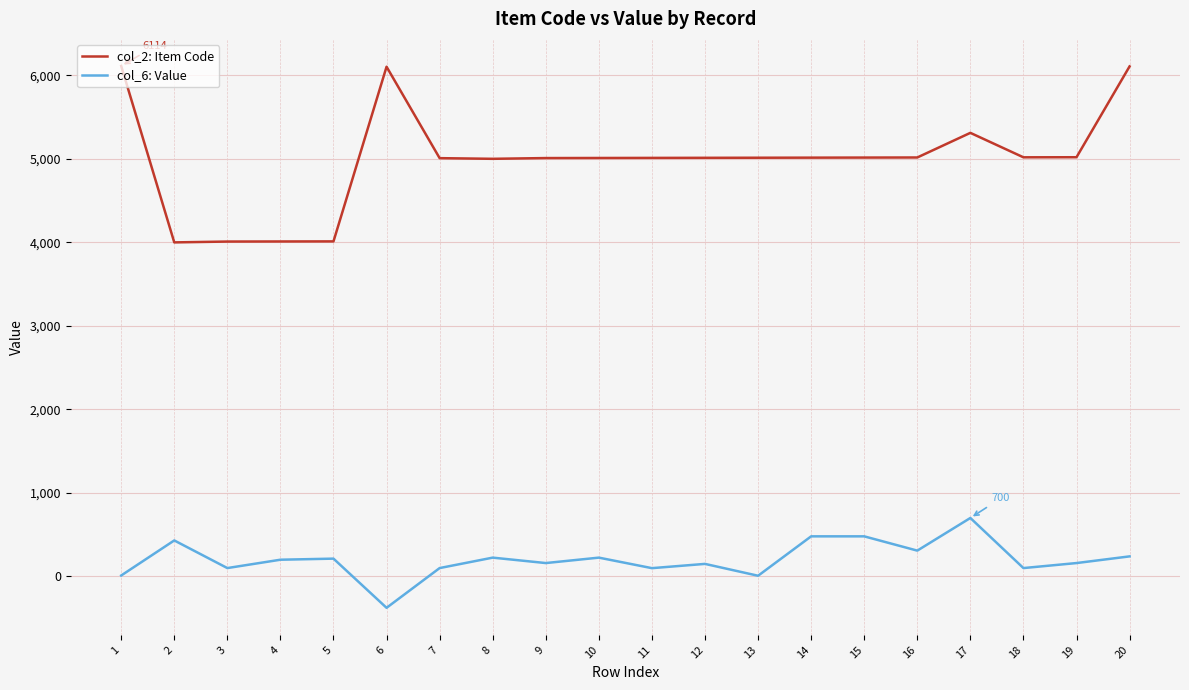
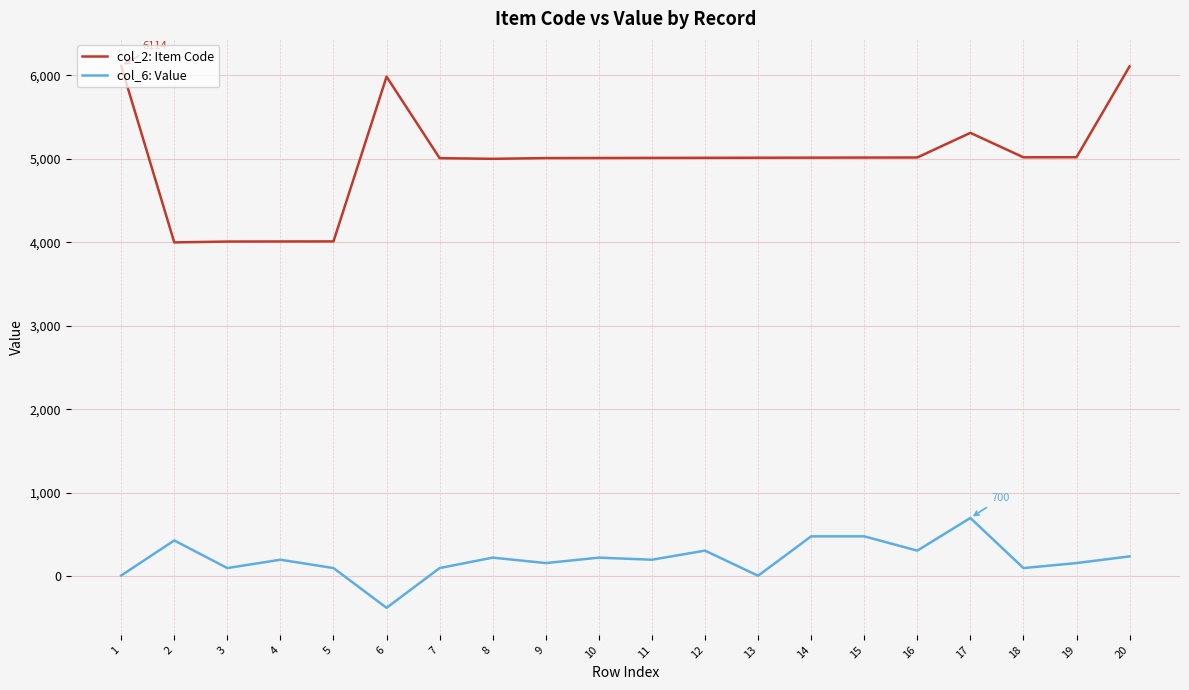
col_6: Value, 5: 200 -> 100
col_2: Item Code, 6: 6,100 -> 6,000
col_6: Value, 11: 100 -> 200
col_6: Value, 12: 200 -> 300
